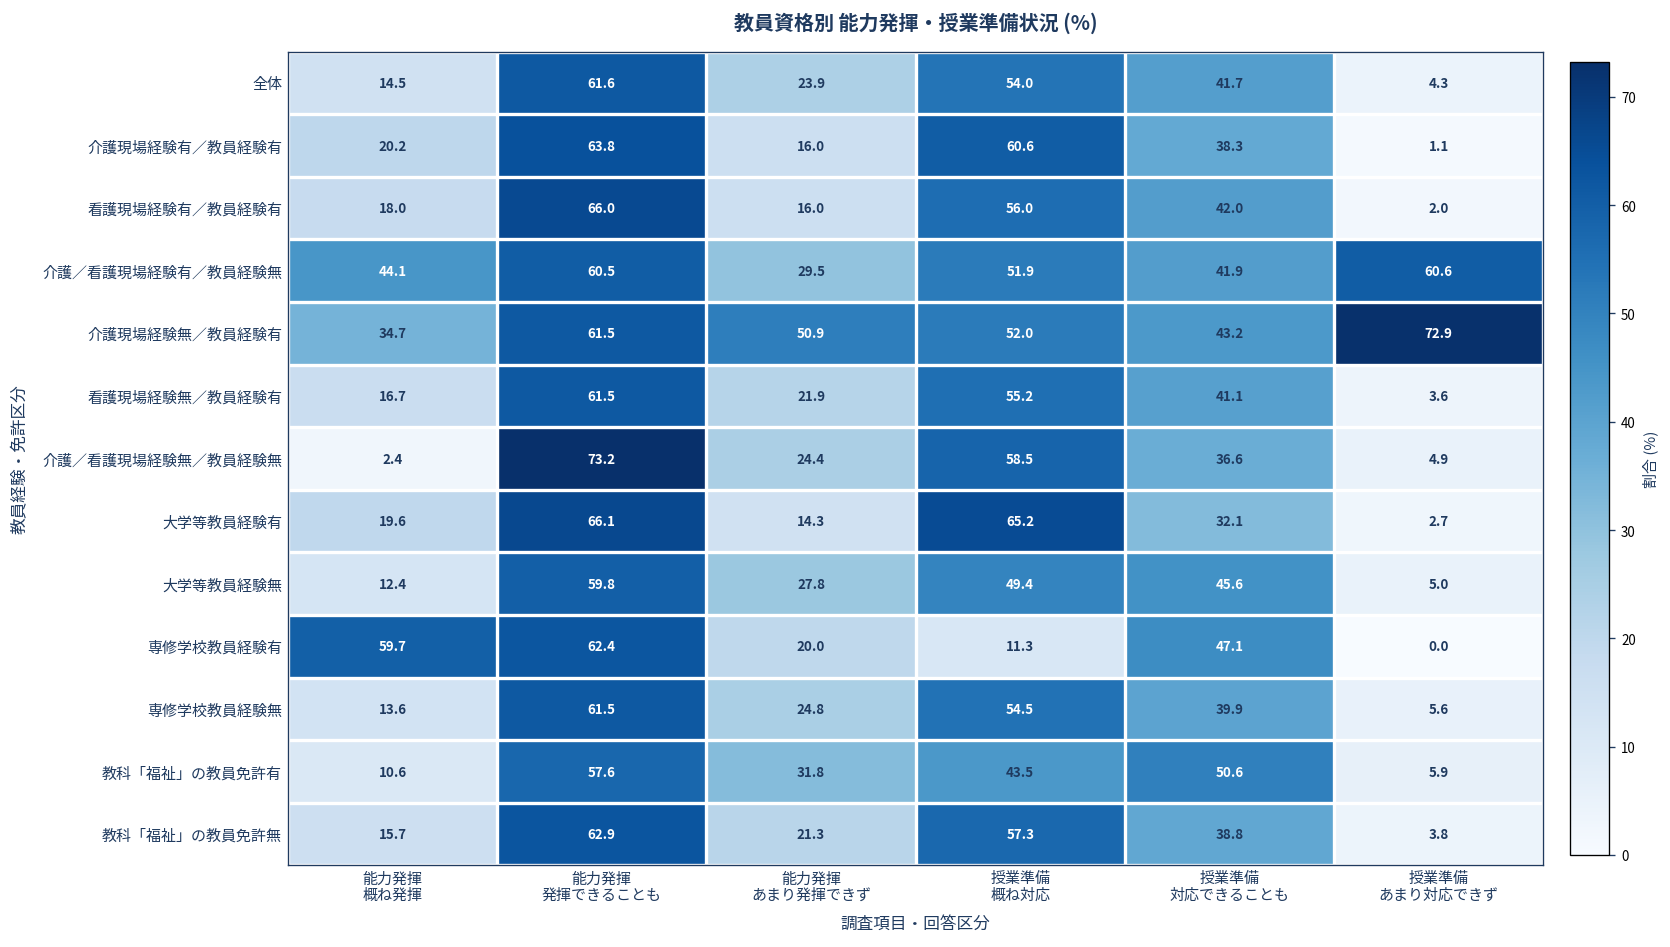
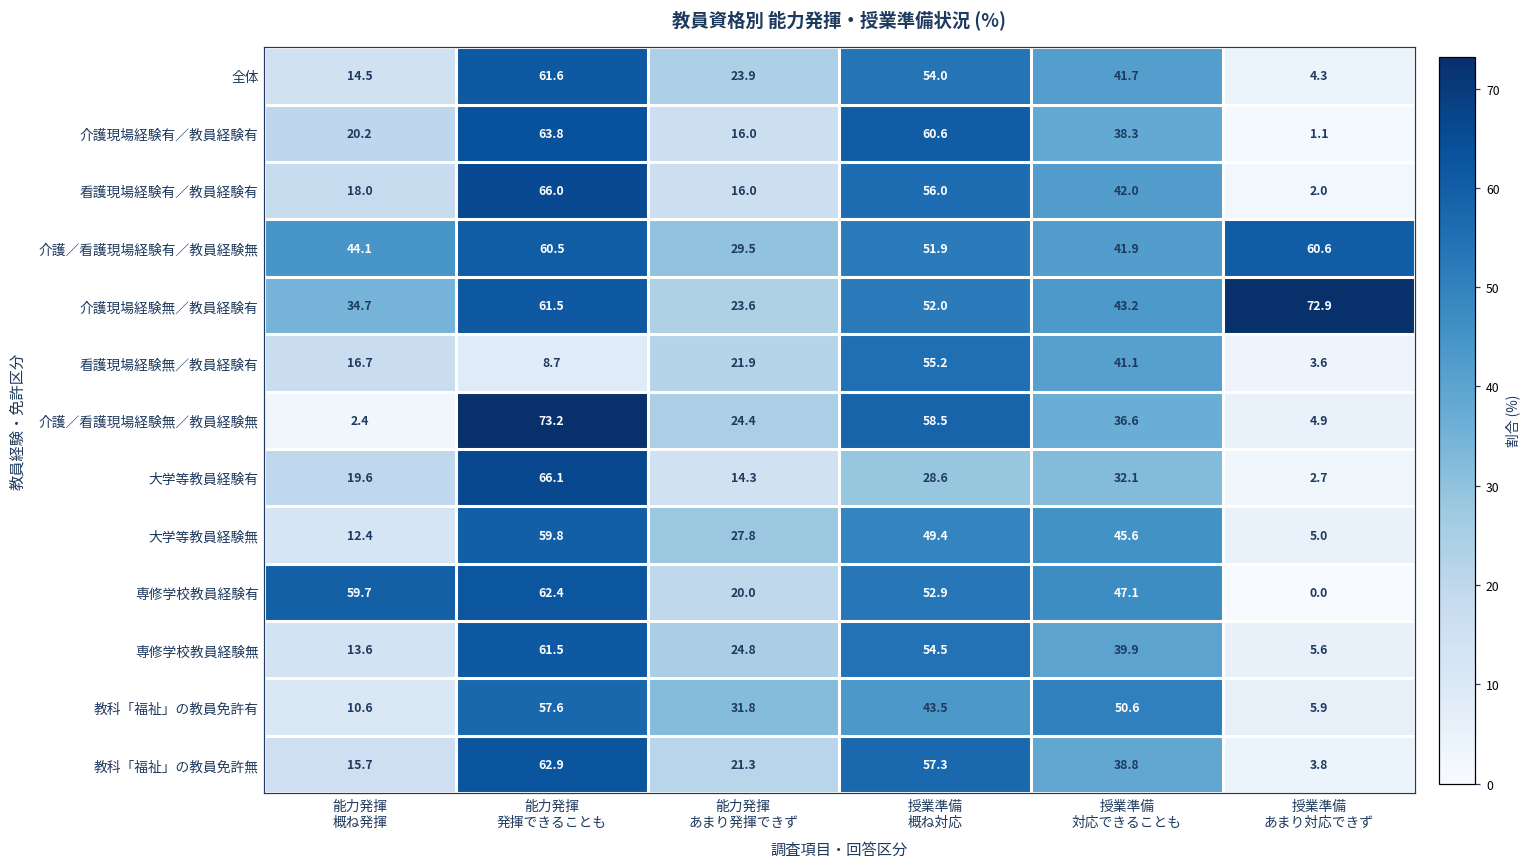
介護現場経験無／教員経験有, 能力発揮 あまり発揮できず: 50.9 -> 23.6
看護現場経験無／教員経験有, 能力発揮 発揮できることも: 61.5 -> 8.7
大学等教員経験有, 授業準備 概ね対応: 65.2 -> 28.6
専修学校教員経験有, 授業準備 概ね対応: 11.3 -> 52.9
